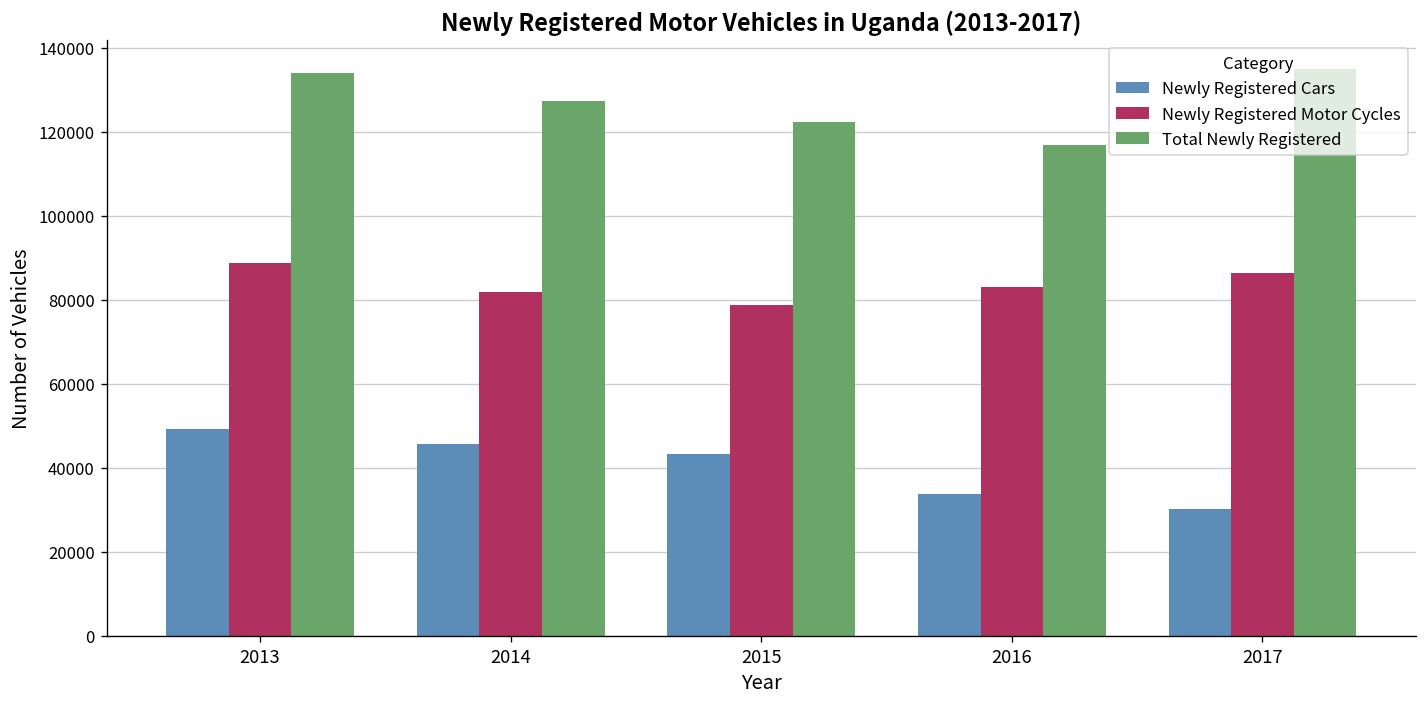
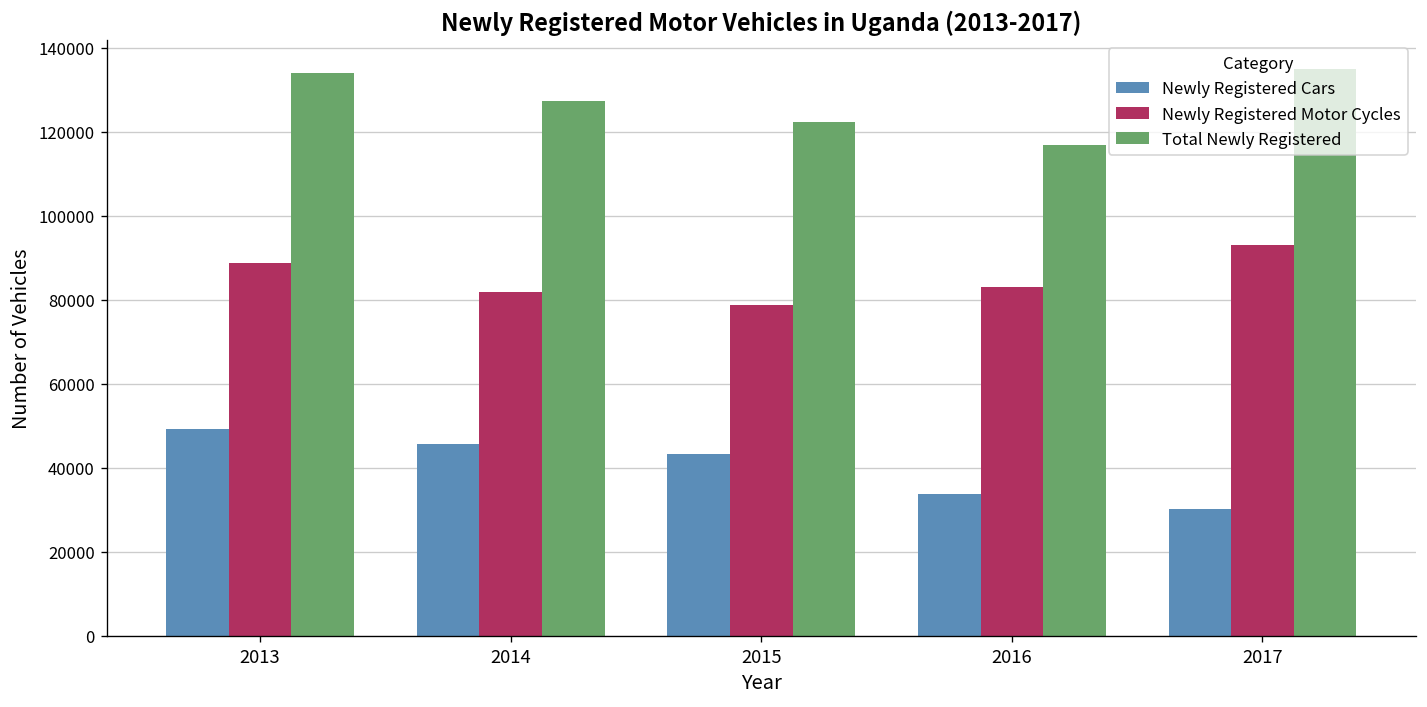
Newly Registered Motor Cycles, 2017: 86000 -> 93000
